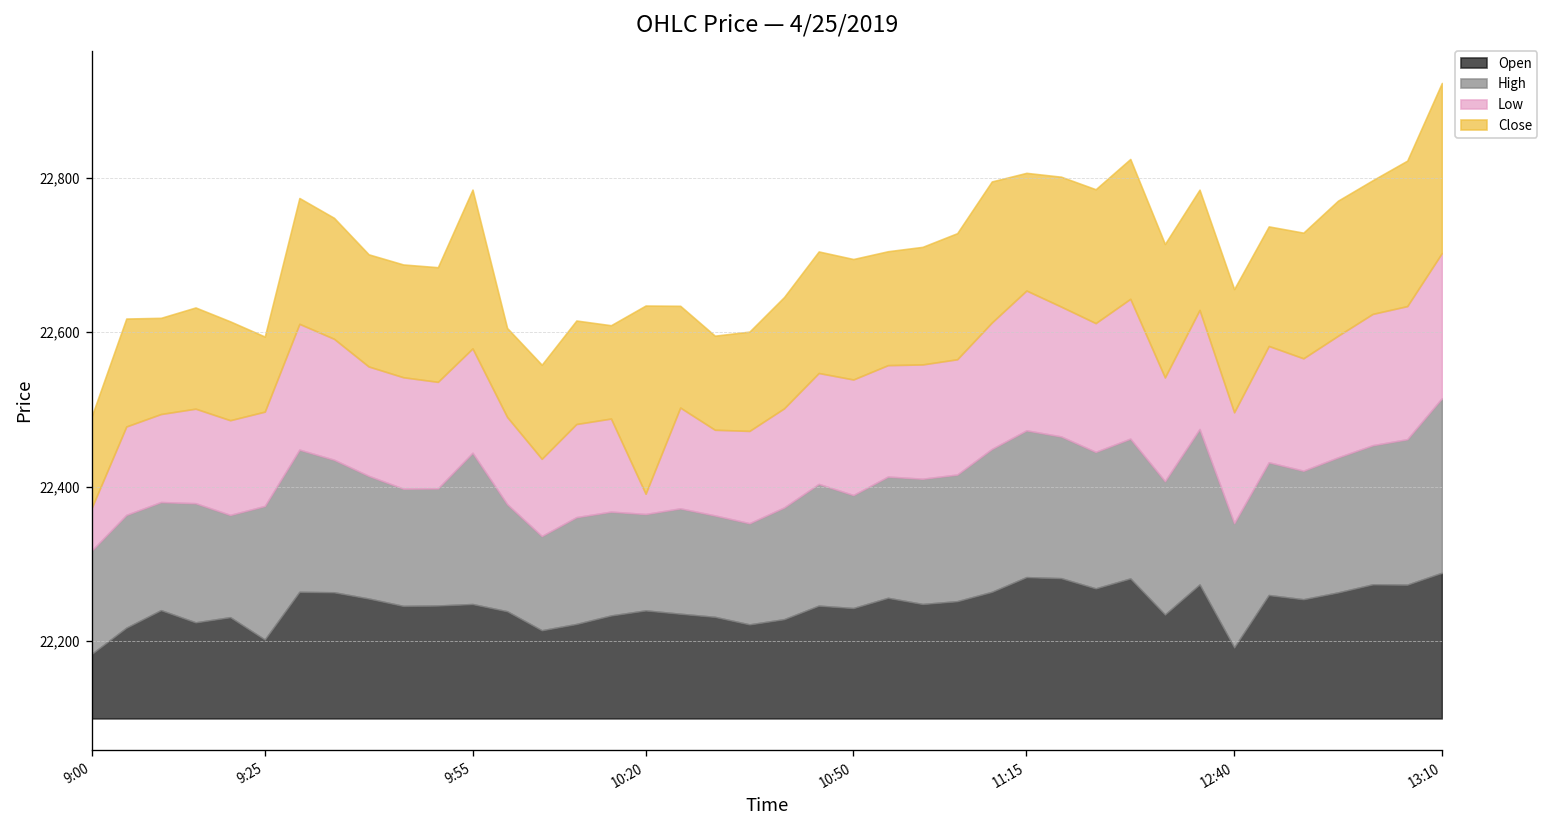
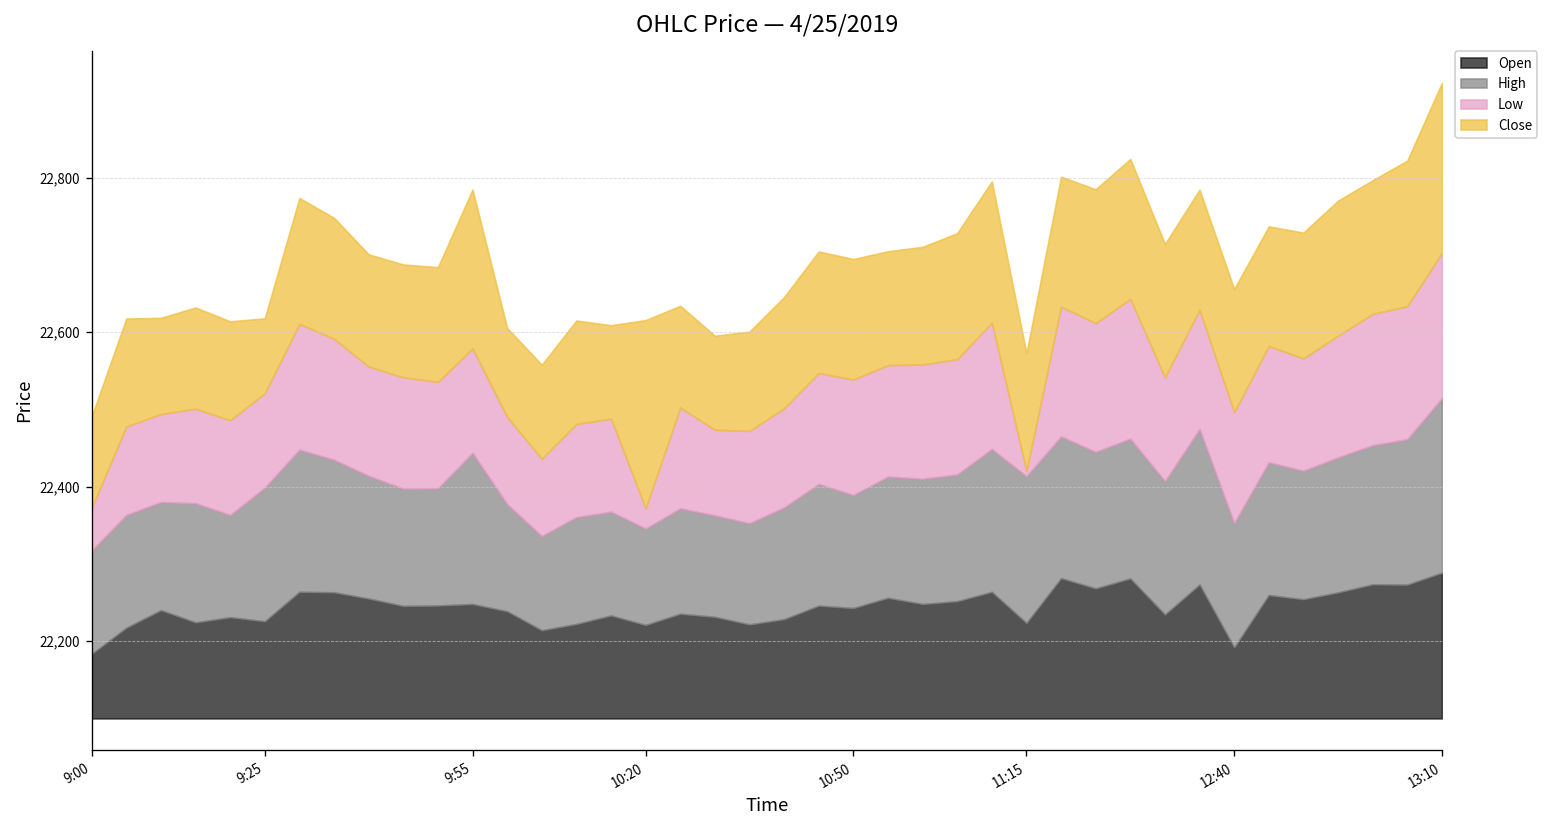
Open, 9:25: 22,200 -> 22,230
Open, 10:20: 22,240 -> 22,220
Open, 11:15: 22,280 -> 22,220
Low, 11:15: 180 -> 10
